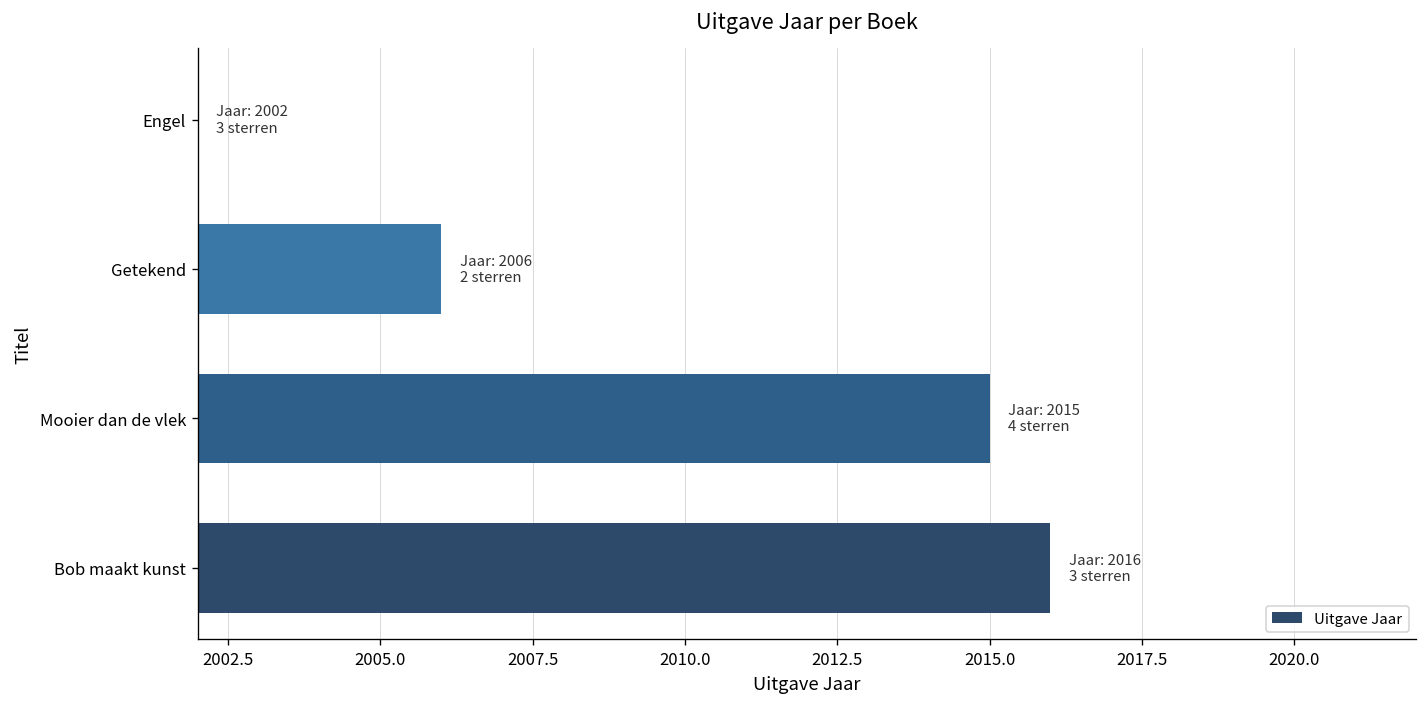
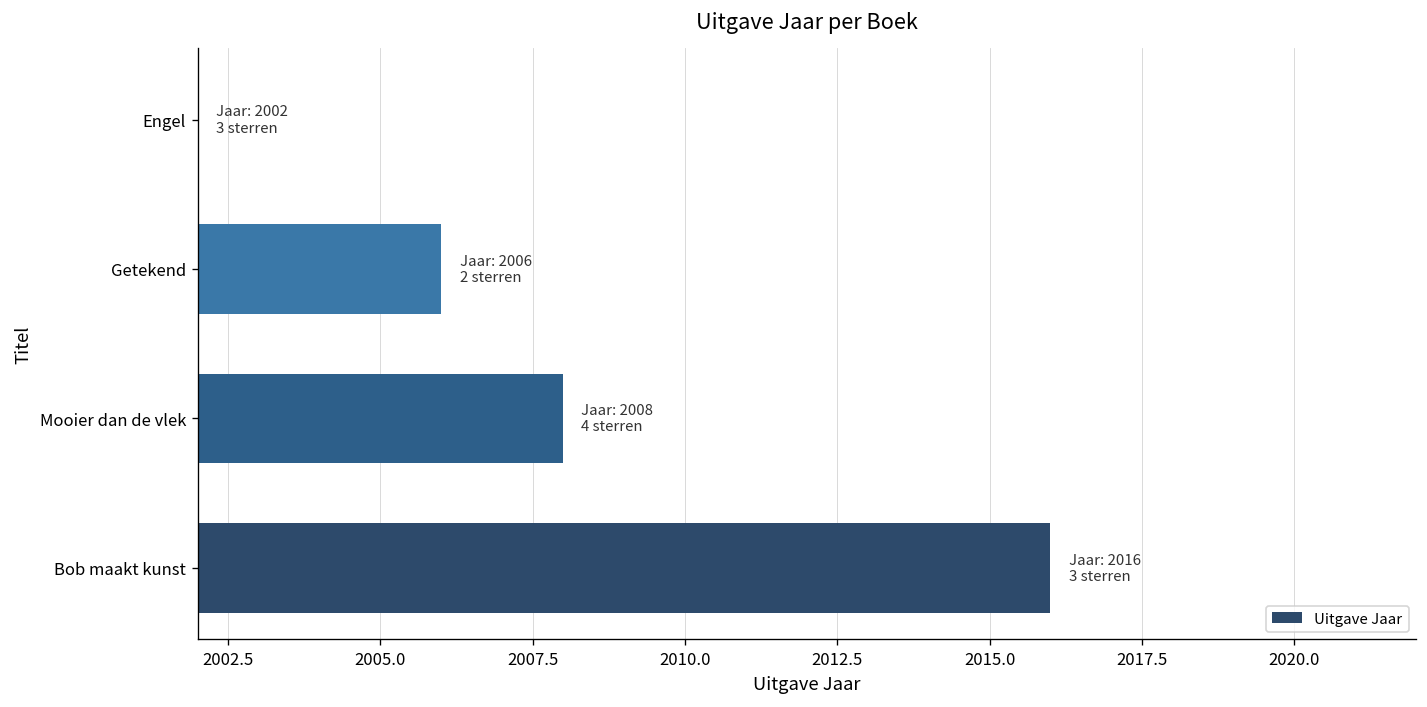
Mooier dan de vlek: 2015 -> 2008
